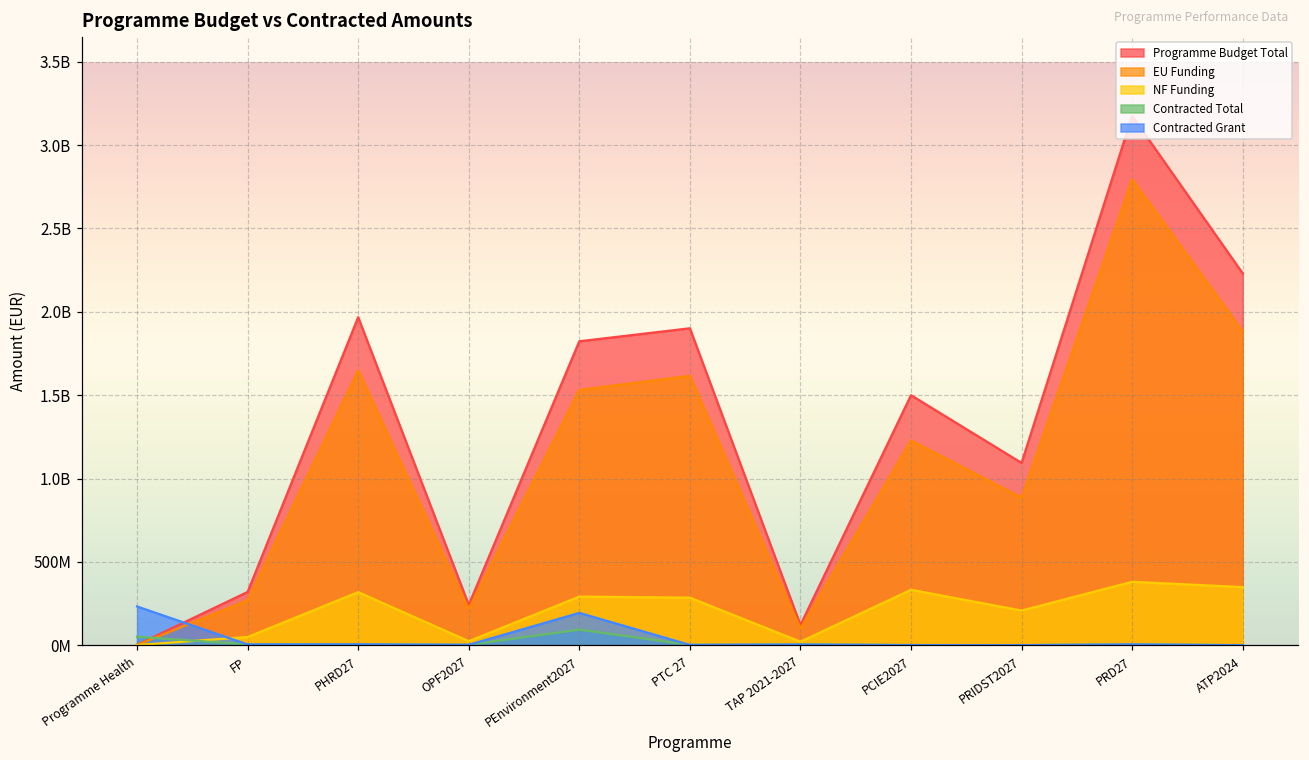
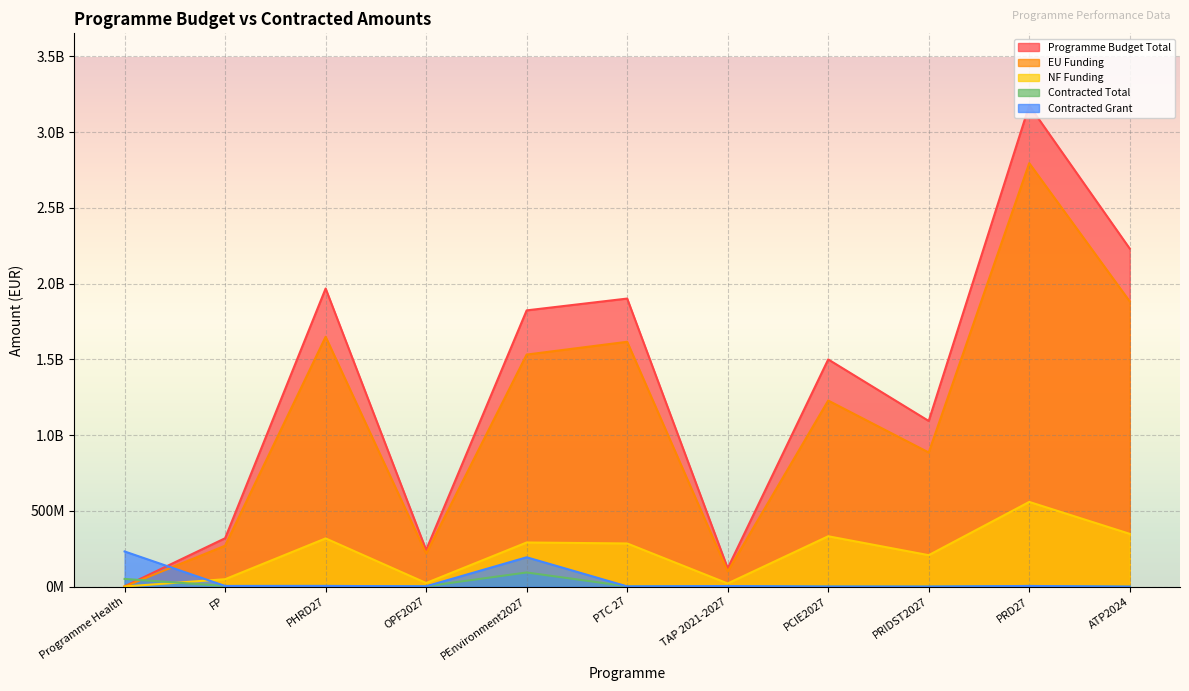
NF Funding, PRD27: 380000000 -> 560000000
